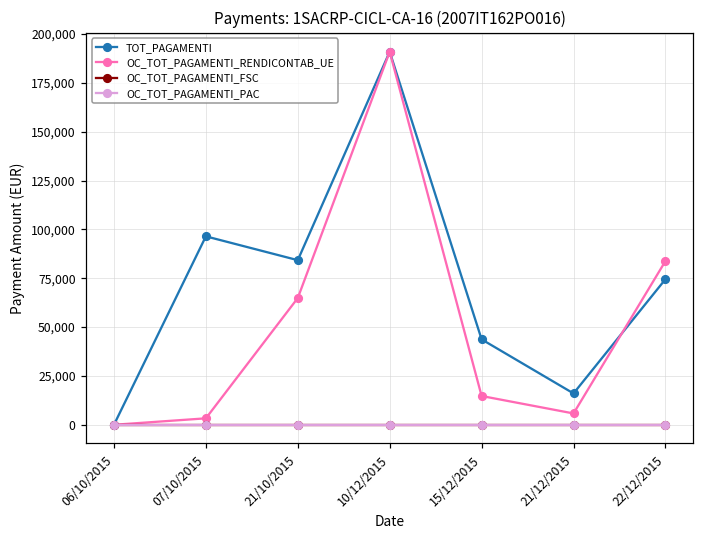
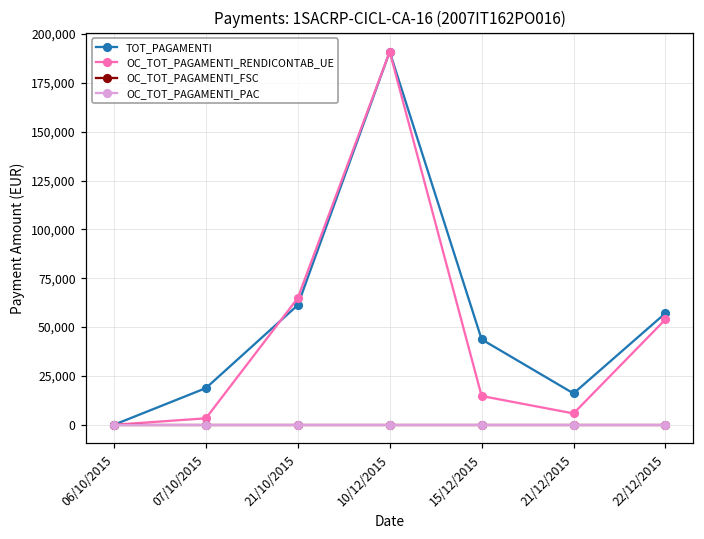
TOT_PAGAMENTI, 07/10/2015: 96,000 -> 19,000
TOT_PAGAMENTI, 21/10/2015: 84,000 -> 61,000
TOT_PAGAMENTI, 22/12/2015: 75,000 -> 57,000
OC_TOT_PAGAMENTI_RENDICONTAB_UE, 22/12/2015: 84,000 -> 54,000
